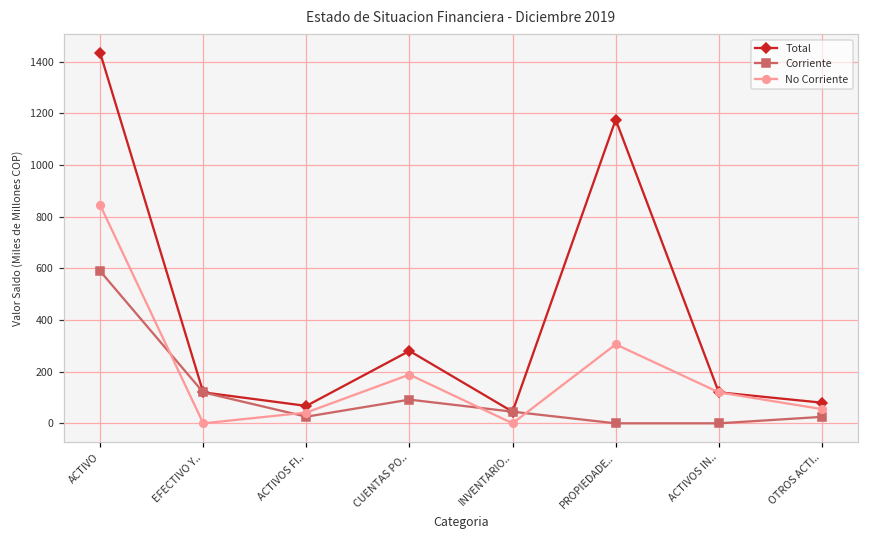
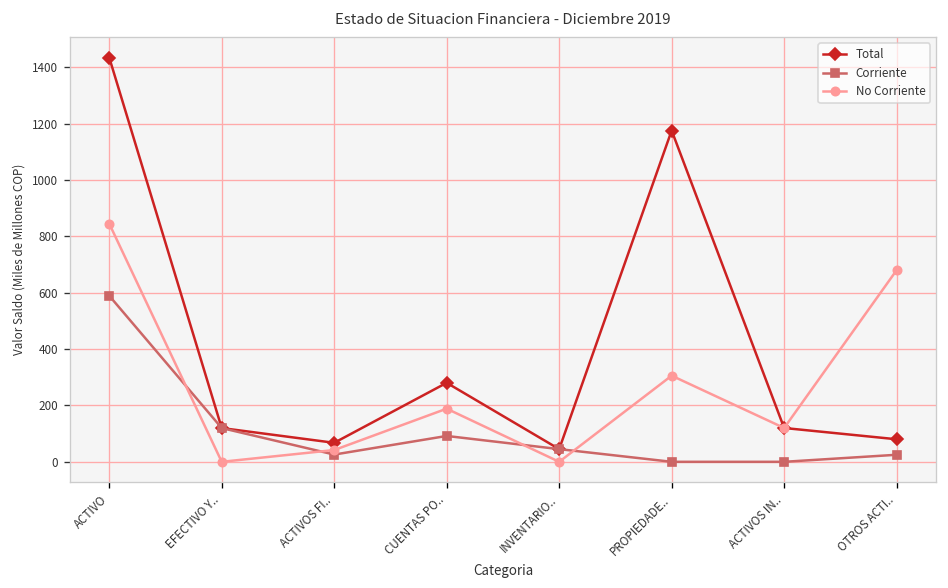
No Corriente, OTROS ACTI..: 60 -> 680
